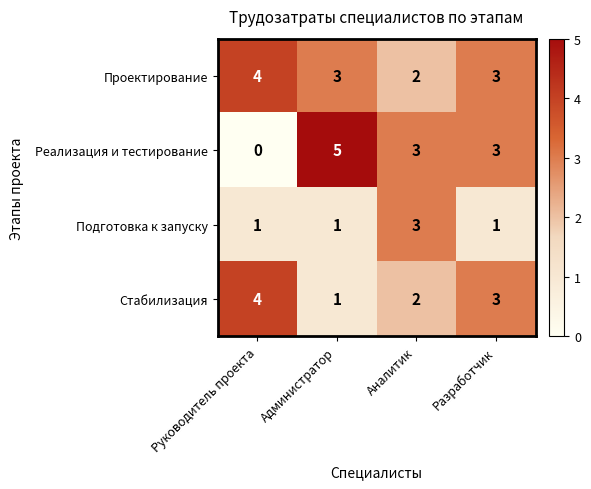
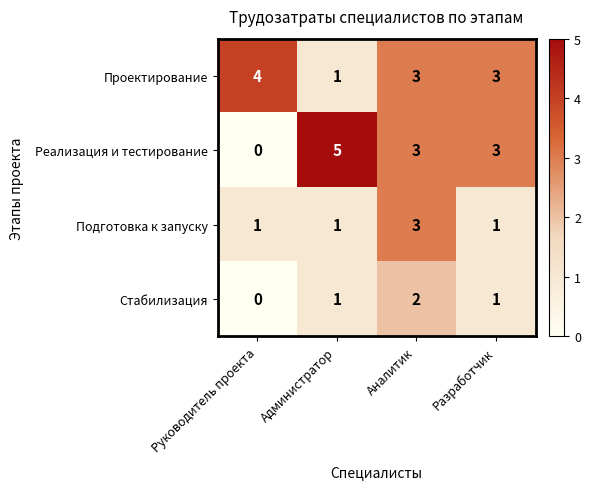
Проектирование, Администратор: 3 -> 1
Проектирование, Аналитик: 2 -> 3
Стабилизация, Руководитель проекта: 4 -> 0
Стабилизация, Разработчик: 3 -> 1
